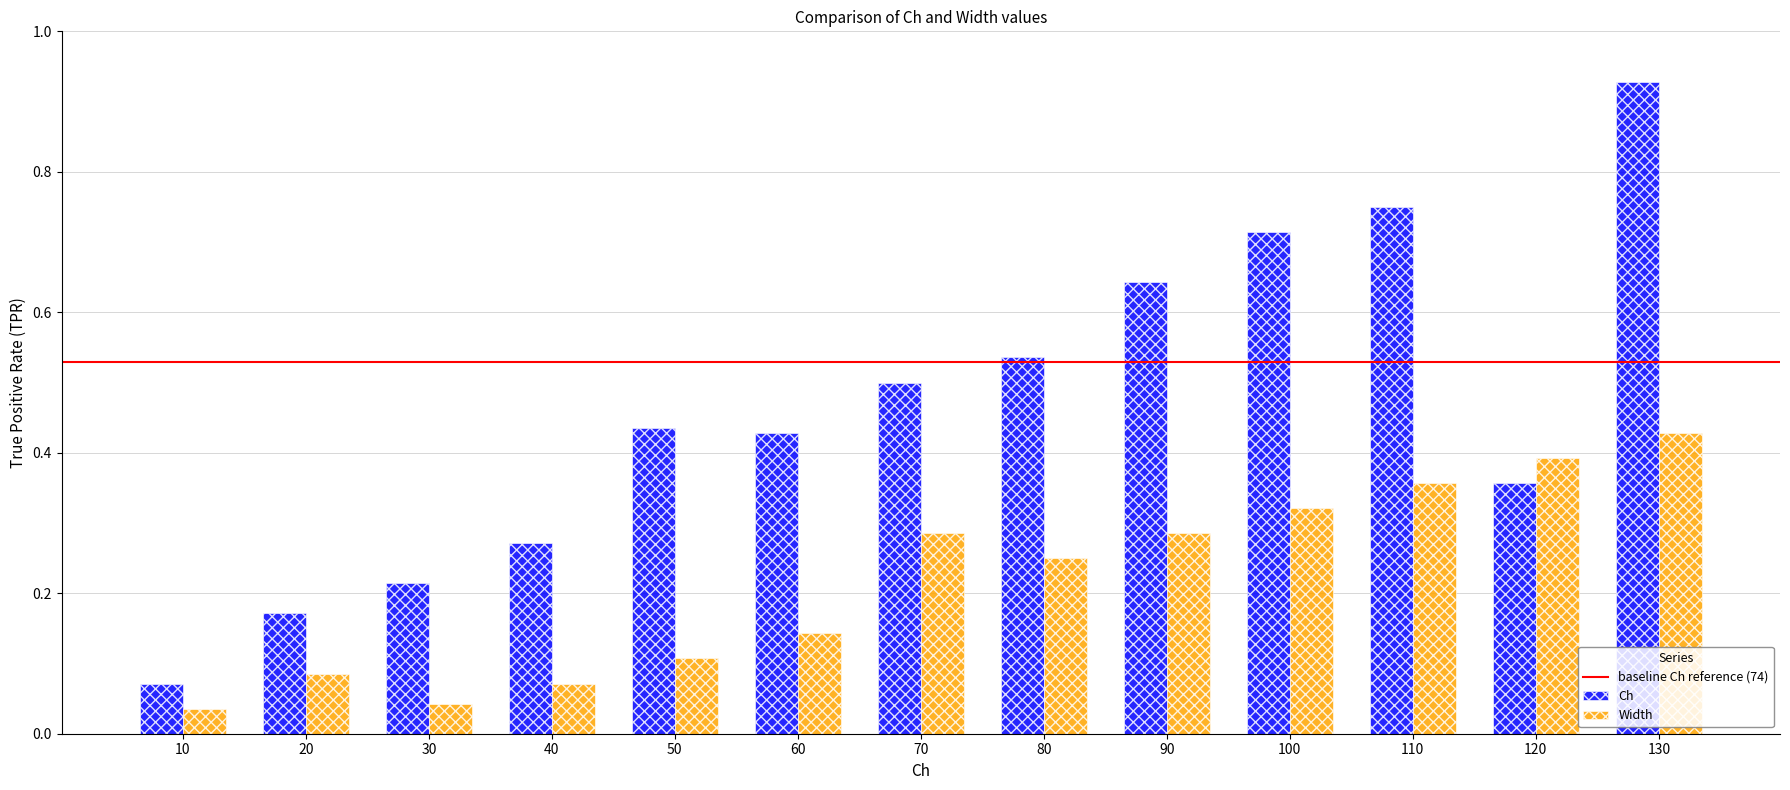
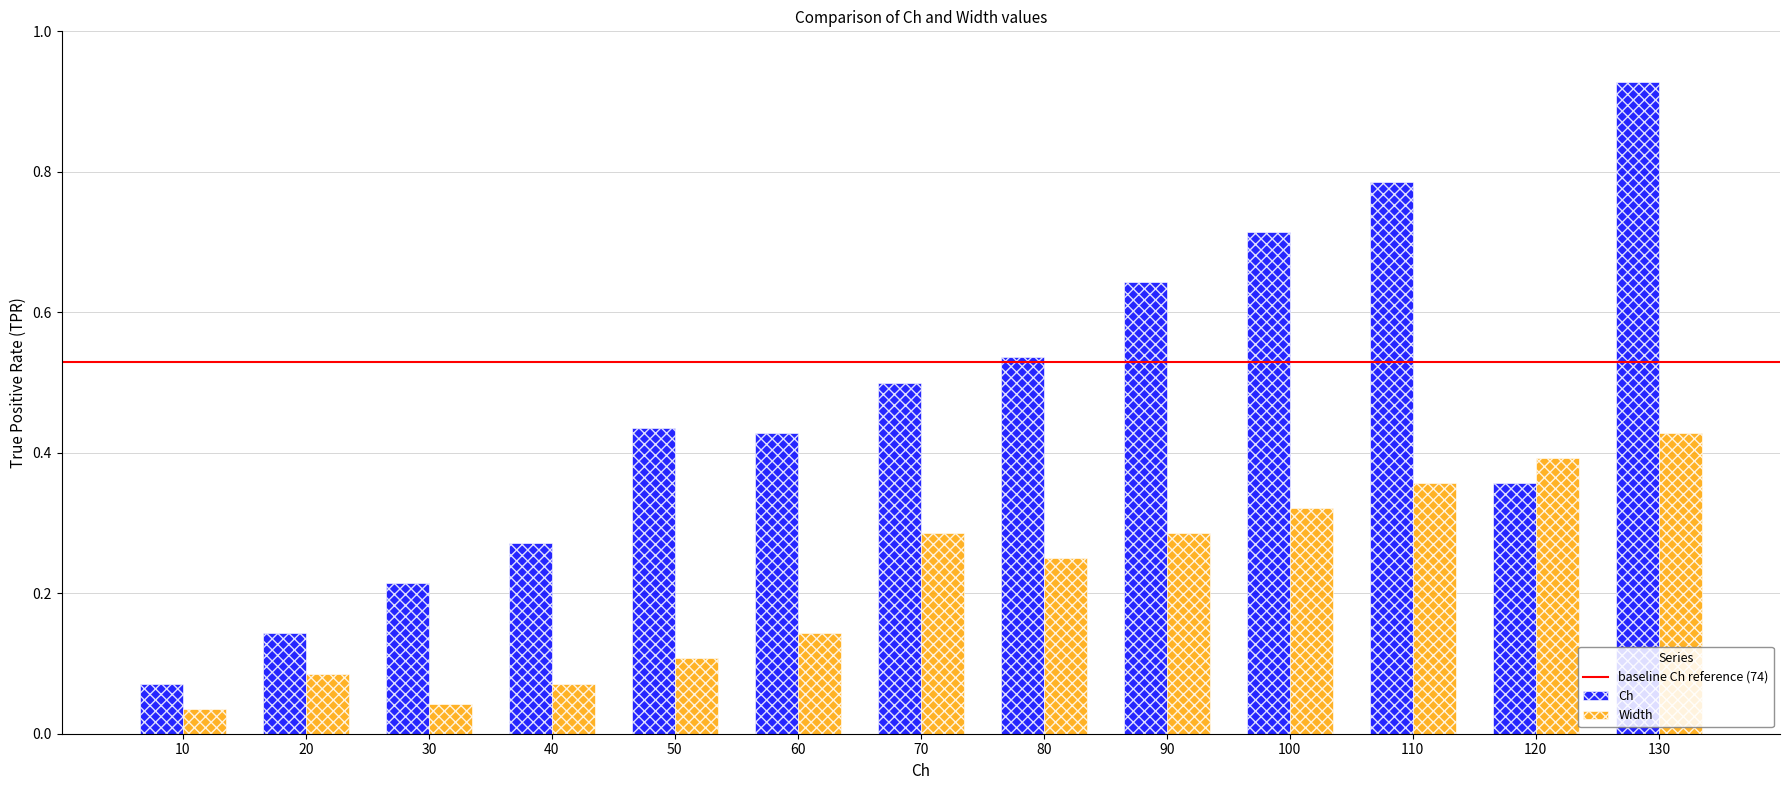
Ch, 20: 0.17 -> 0.14
Ch, 110: 0.75 -> 0.79
